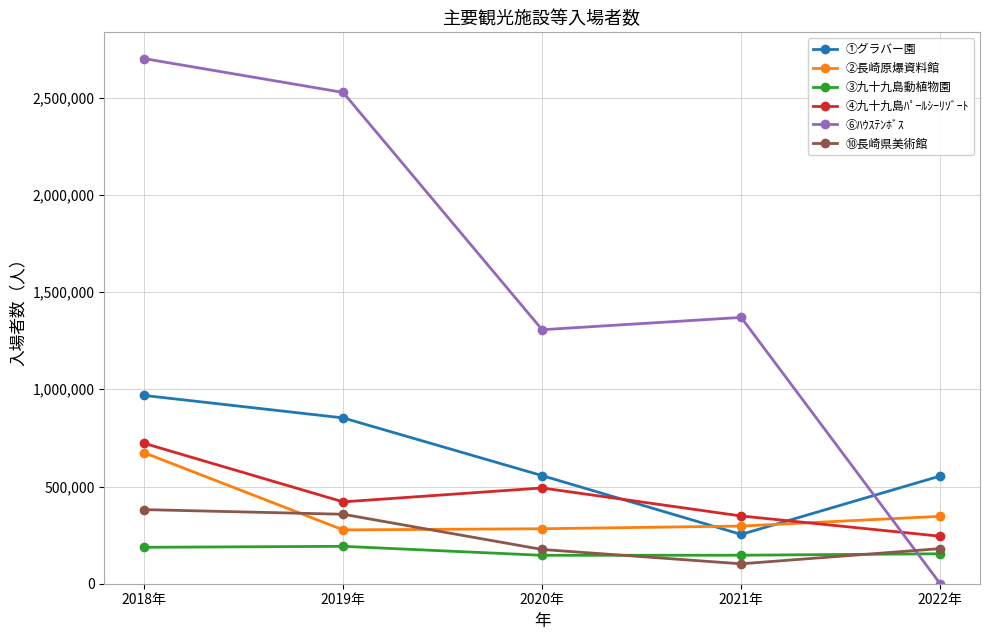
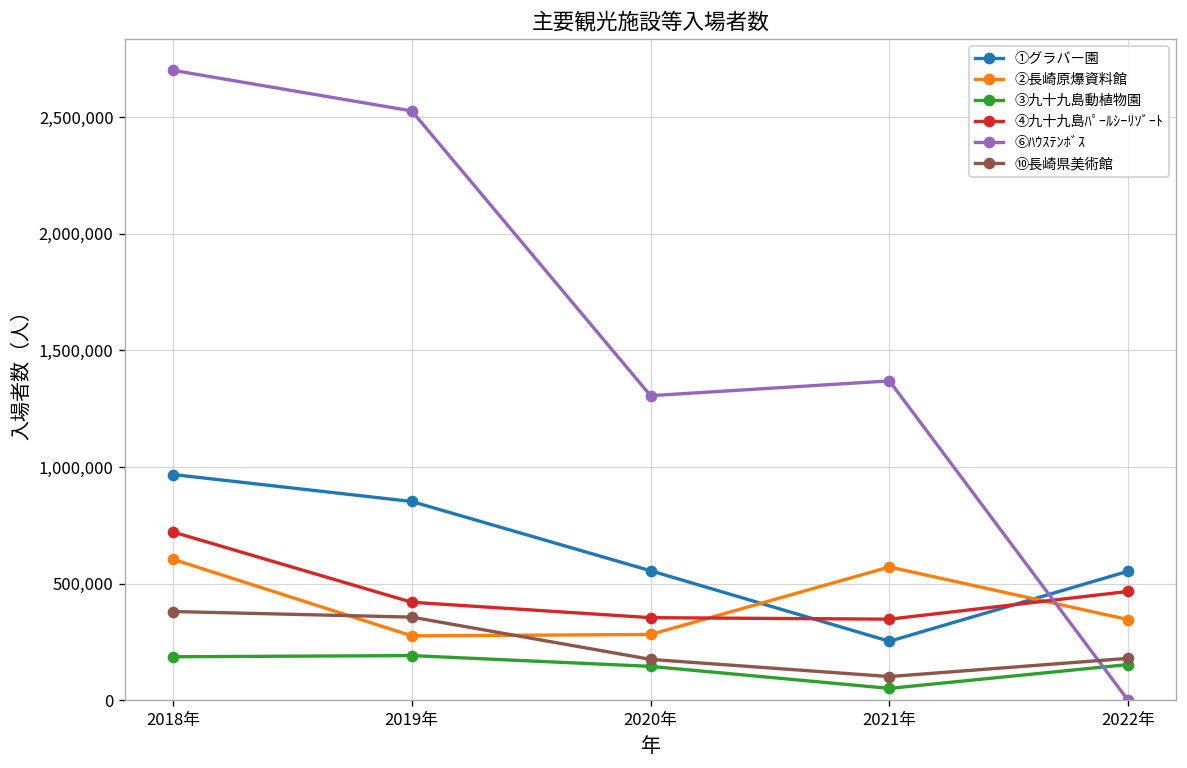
②長崎原爆資料館, 2018年: 670,000 -> 610,000
④九十九島ﾊﾟｰﾙｼｰﾘｿﾞｰﾄ, 2020年: 490,000 -> 350,000
②長崎原爆資料館, 2021年: 300,000 -> 570,000
③九十九島動植物園, 2021年: 150,000 -> 50,000
④九十九島ﾊﾟｰﾙｼｰﾘｿﾞｰﾄ, 2022年: 240,000 -> 470,000
